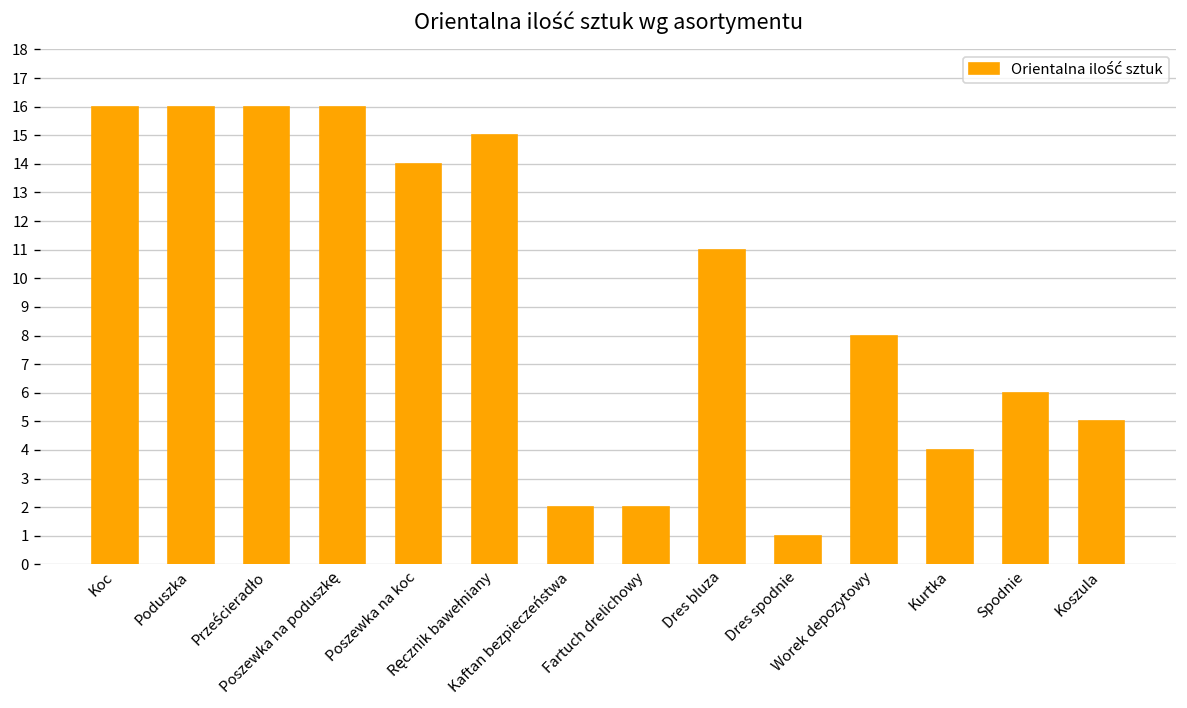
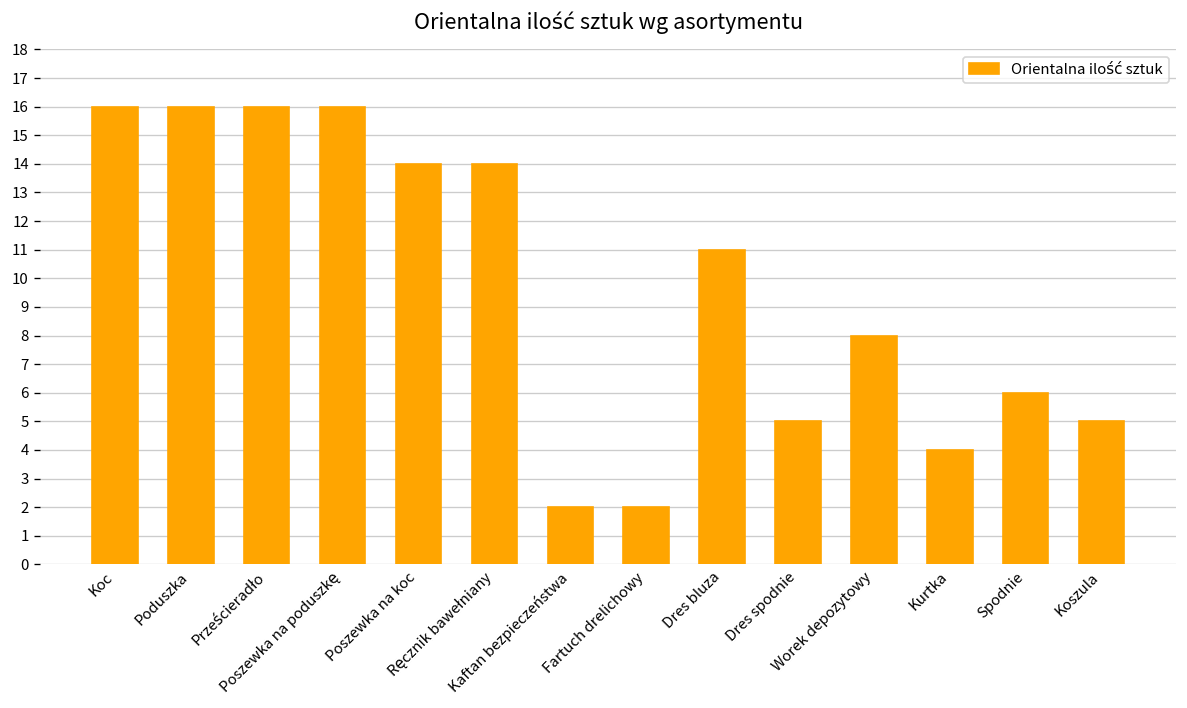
Ręcznik bawełniany: 15 -> 14
Dres spodnie: 1 -> 5
